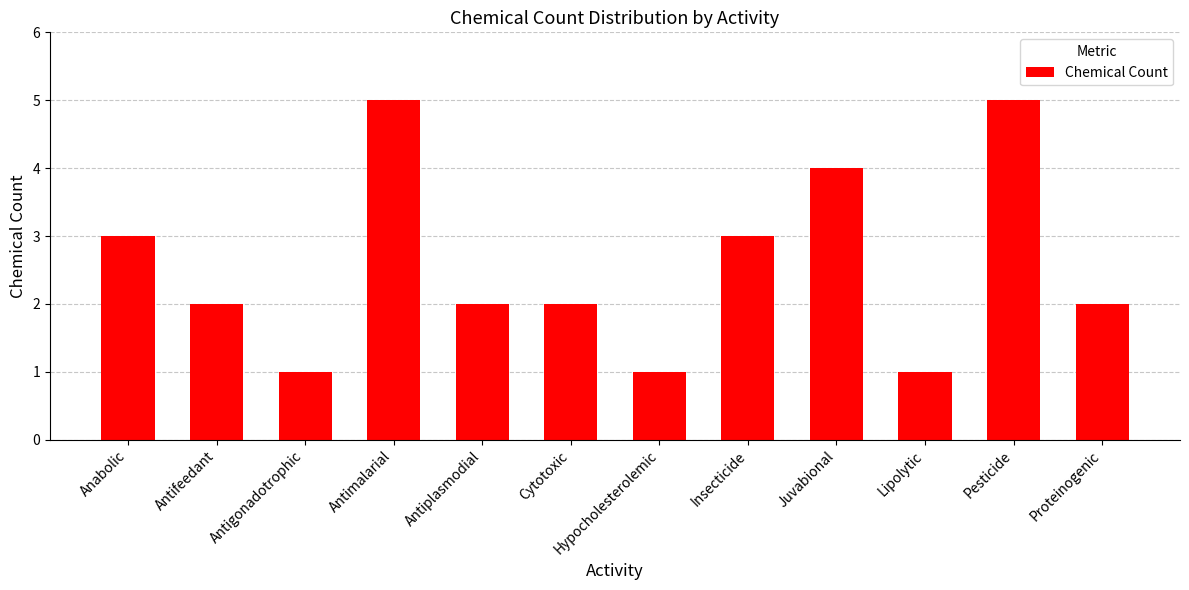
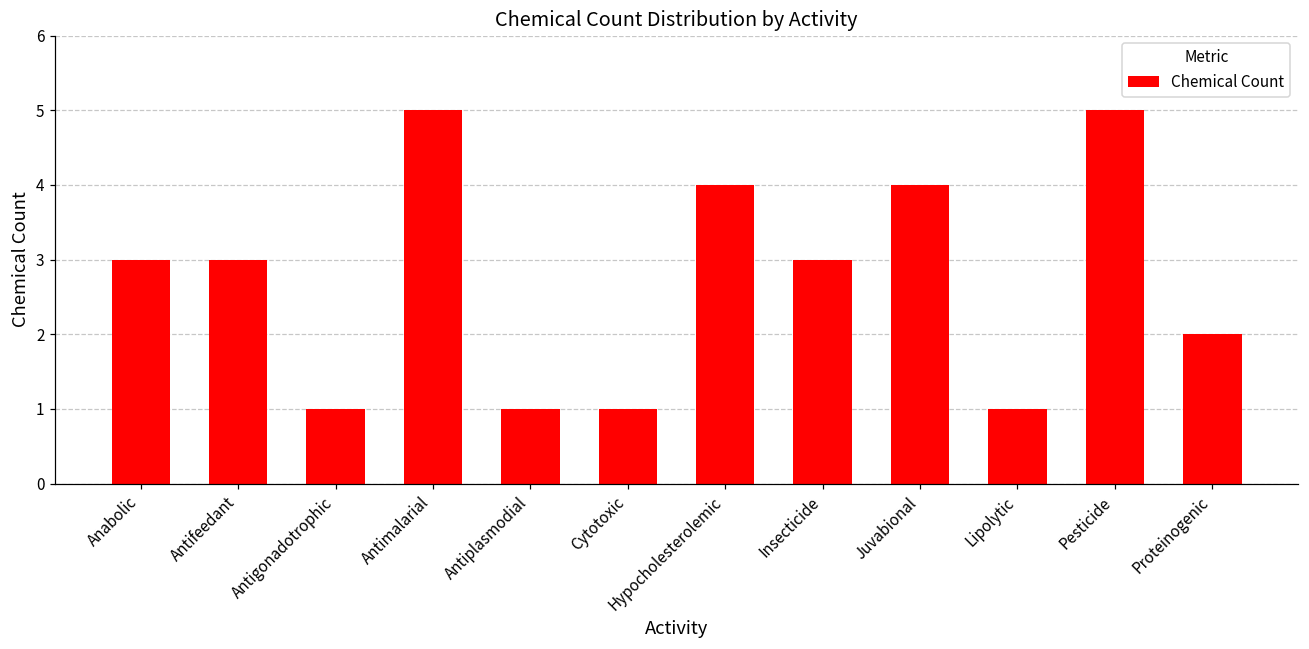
Antifeedant: 2 -> 3
Antiplasmodial: 2 -> 1
Cytotoxic: 2 -> 1
Hypocholesterolemic: 1 -> 4
